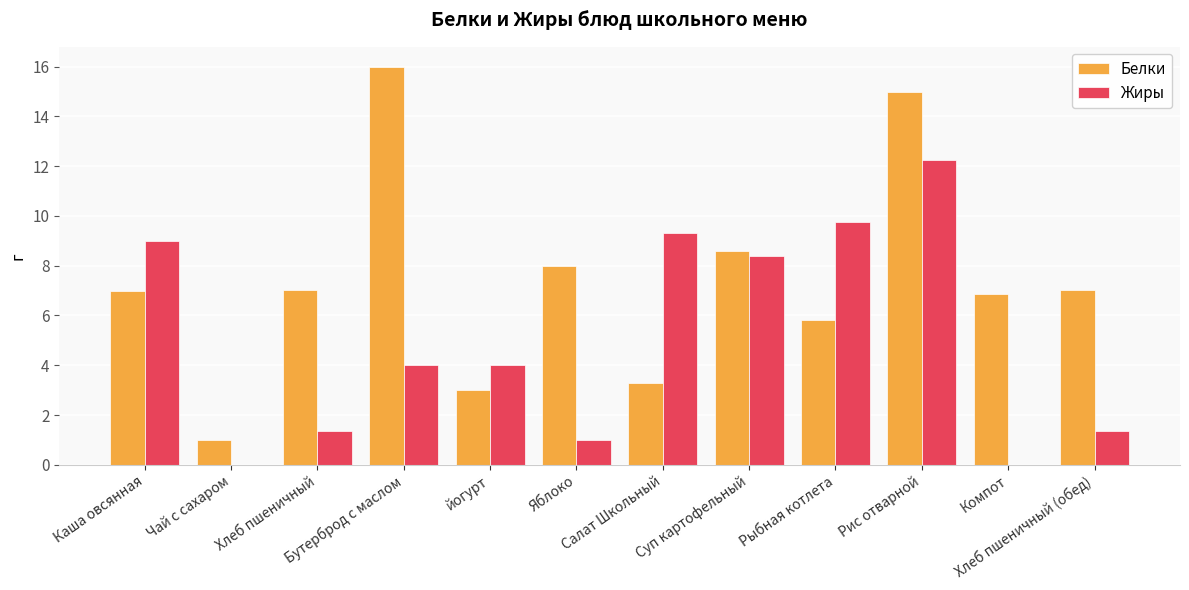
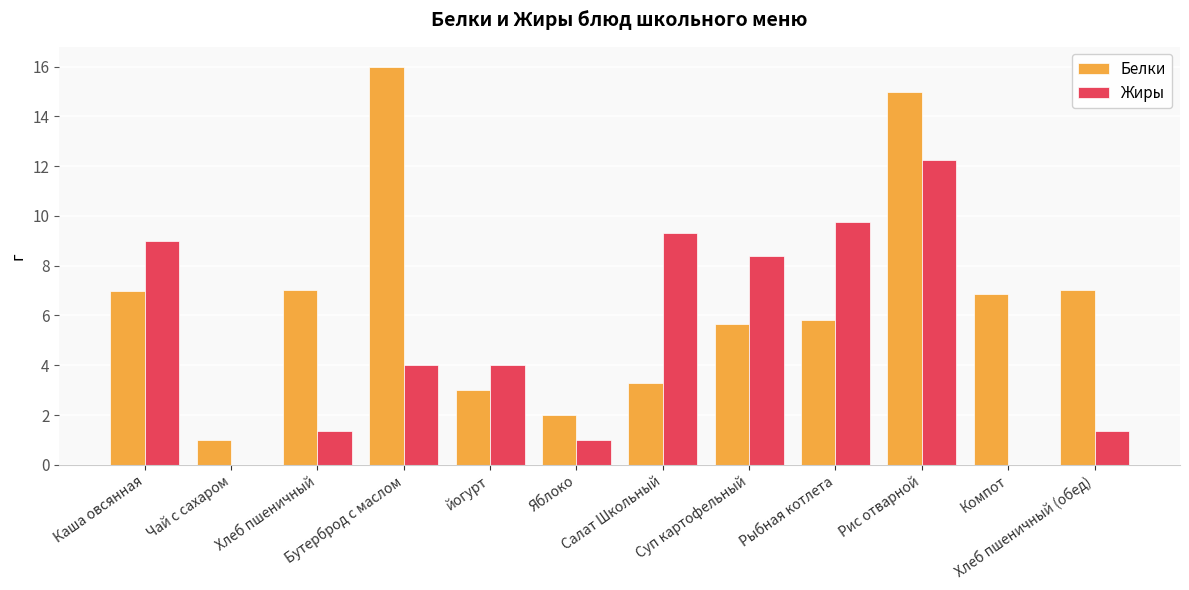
Белки, Яблоко: 8 -> 2
Белки, Суп картофельный: 8.6 -> 5.7
